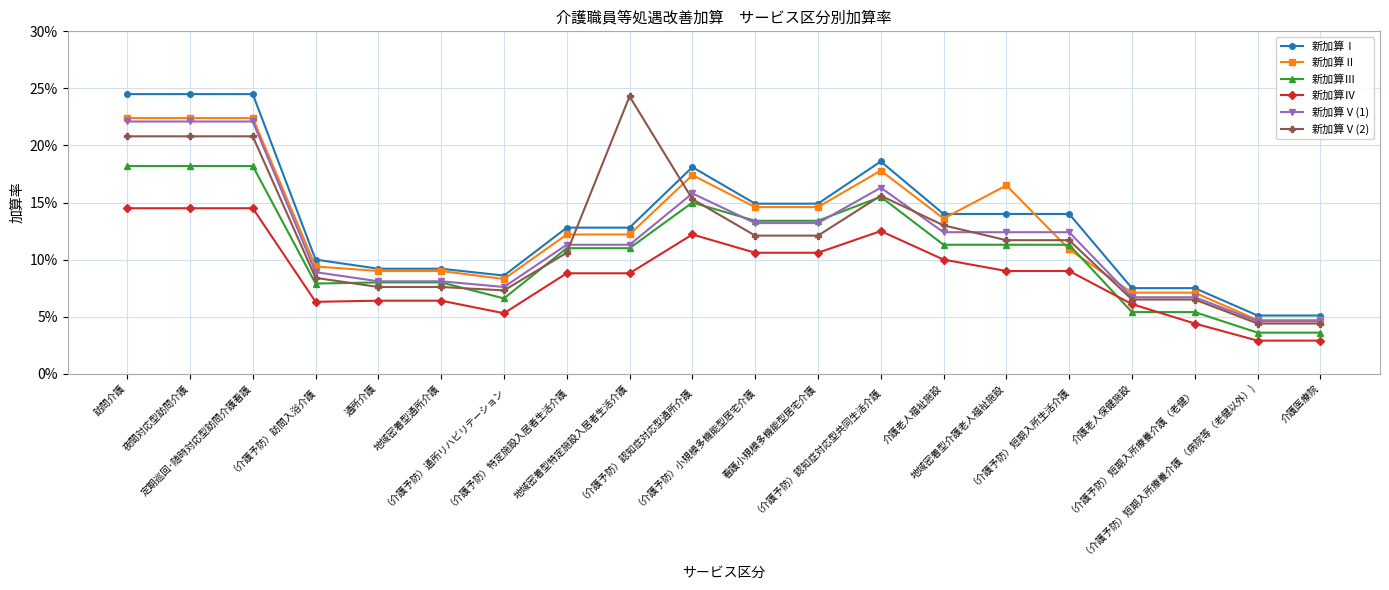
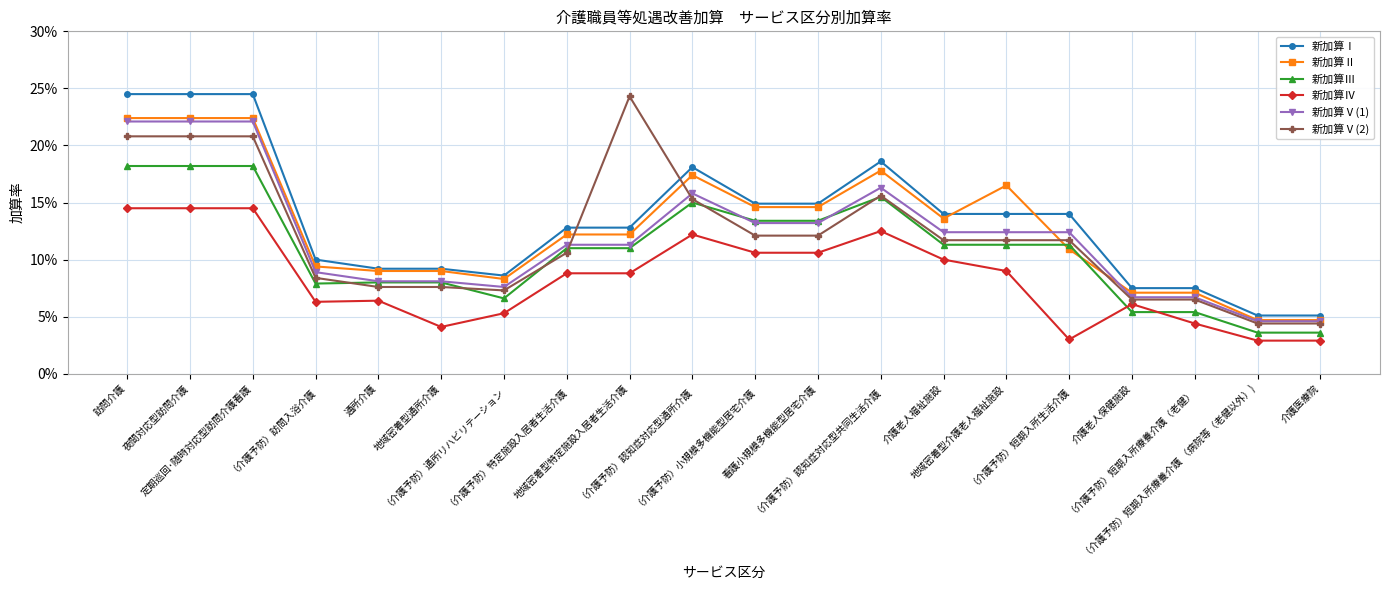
新加算Ⅳ, 地域密着型通所介護: 6.4% -> 4.1%
新加算Ⅴ(2), 介護老人福祉施設: 13.0% -> 11.7%
新加算Ⅳ, （介護予防）短期入所生活介護: 9.0% -> 3.0%
